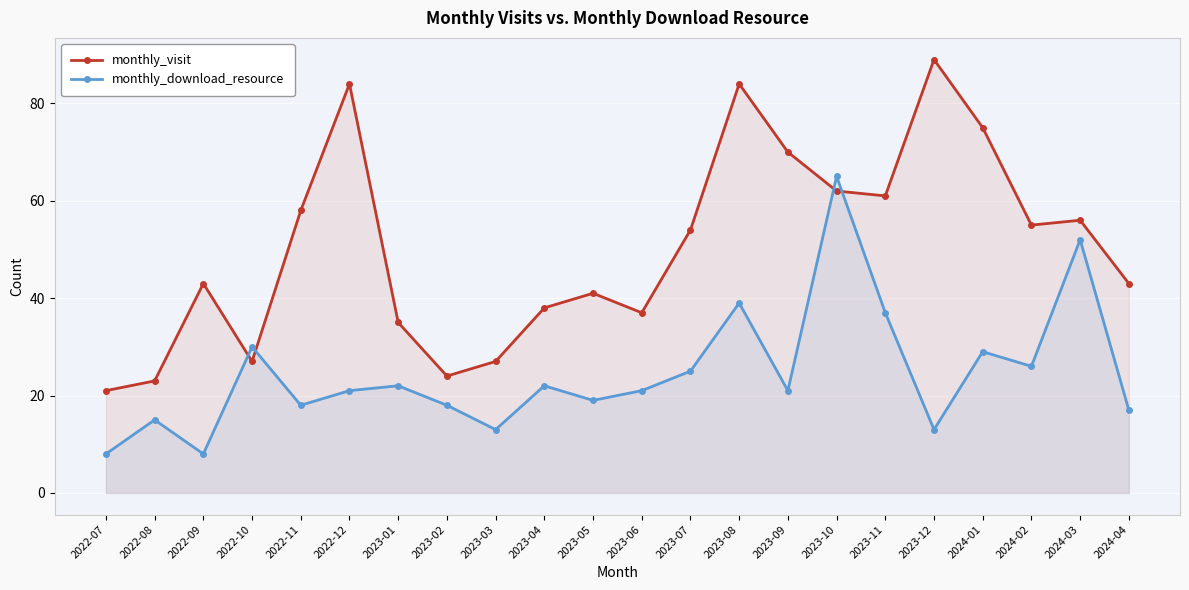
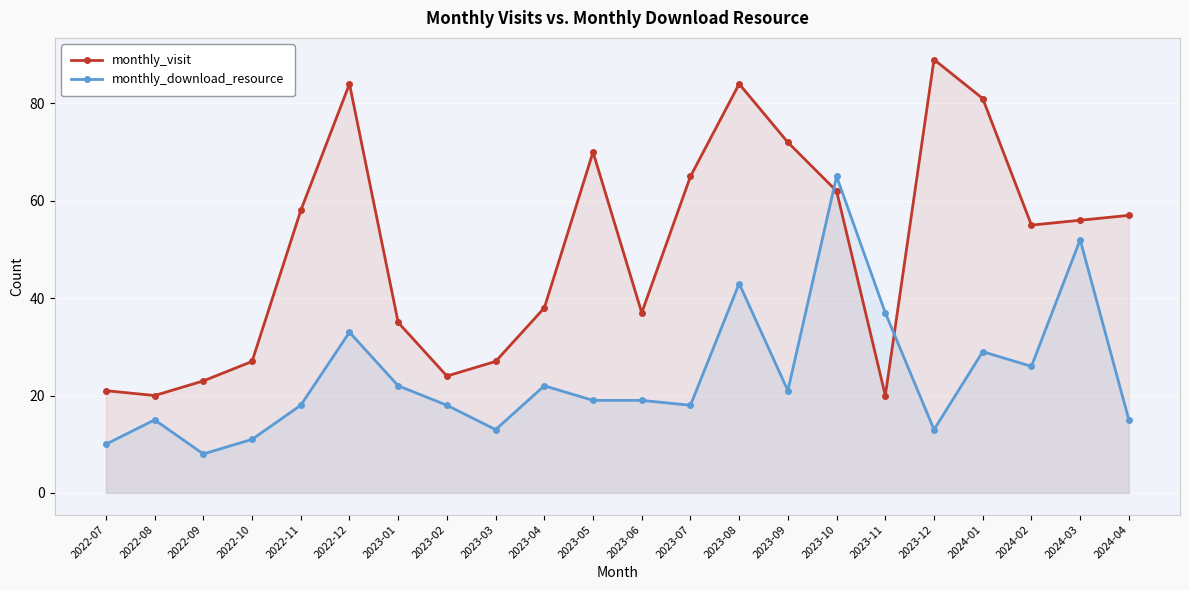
monthly_download_resource, 2022-07: 8 -> 10
monthly_visit, 2022-08: 23 -> 20
monthly_visit, 2022-09: 43 -> 23
monthly_download_resource, 2022-10: 30 -> 11
monthly_download_resource, 2022-12: 21 -> 33
monthly_visit, 2023-05: 41 -> 70
monthly_download_resource, 2023-06: 21 -> 19
monthly_visit, 2023-07: 54 -> 65
monthly_download_resource, 2023-07: 25 -> 18
monthly_download_resource, 2023-08: 39 -> 43
monthly_visit, 2023-09: 70 -> 72
monthly_visit, 2023-11: 61 -> 20
monthly_visit, 2024-01: 75 -> 81
monthly_visit, 2024-04: 43 -> 57
monthly_download_resource, 2024-04: 17 -> 15
